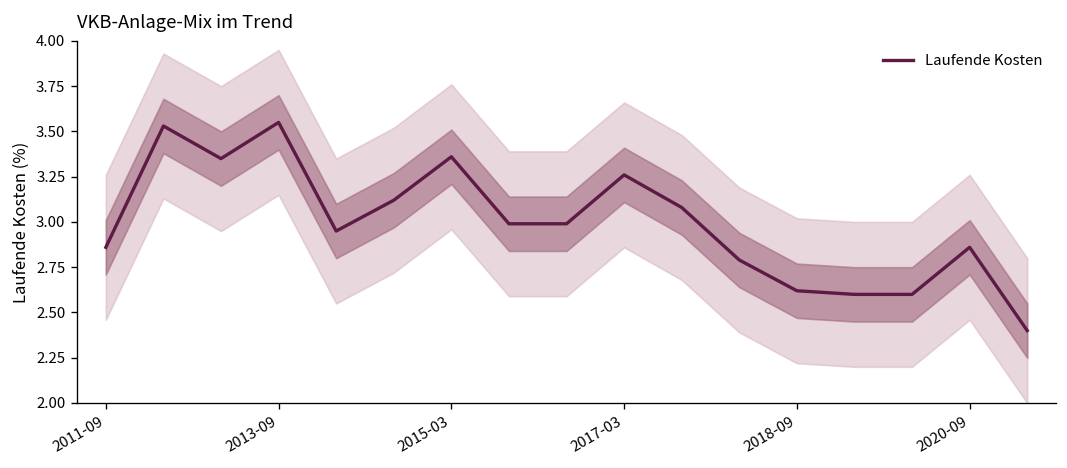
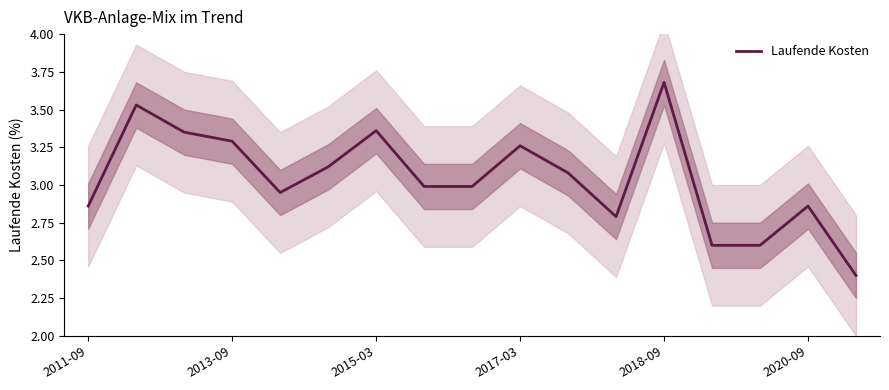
Laufende Kosten, 2013-09: 3.55 -> 3.29
Laufende Kosten, 2018-09: 2.62 -> 3.68
